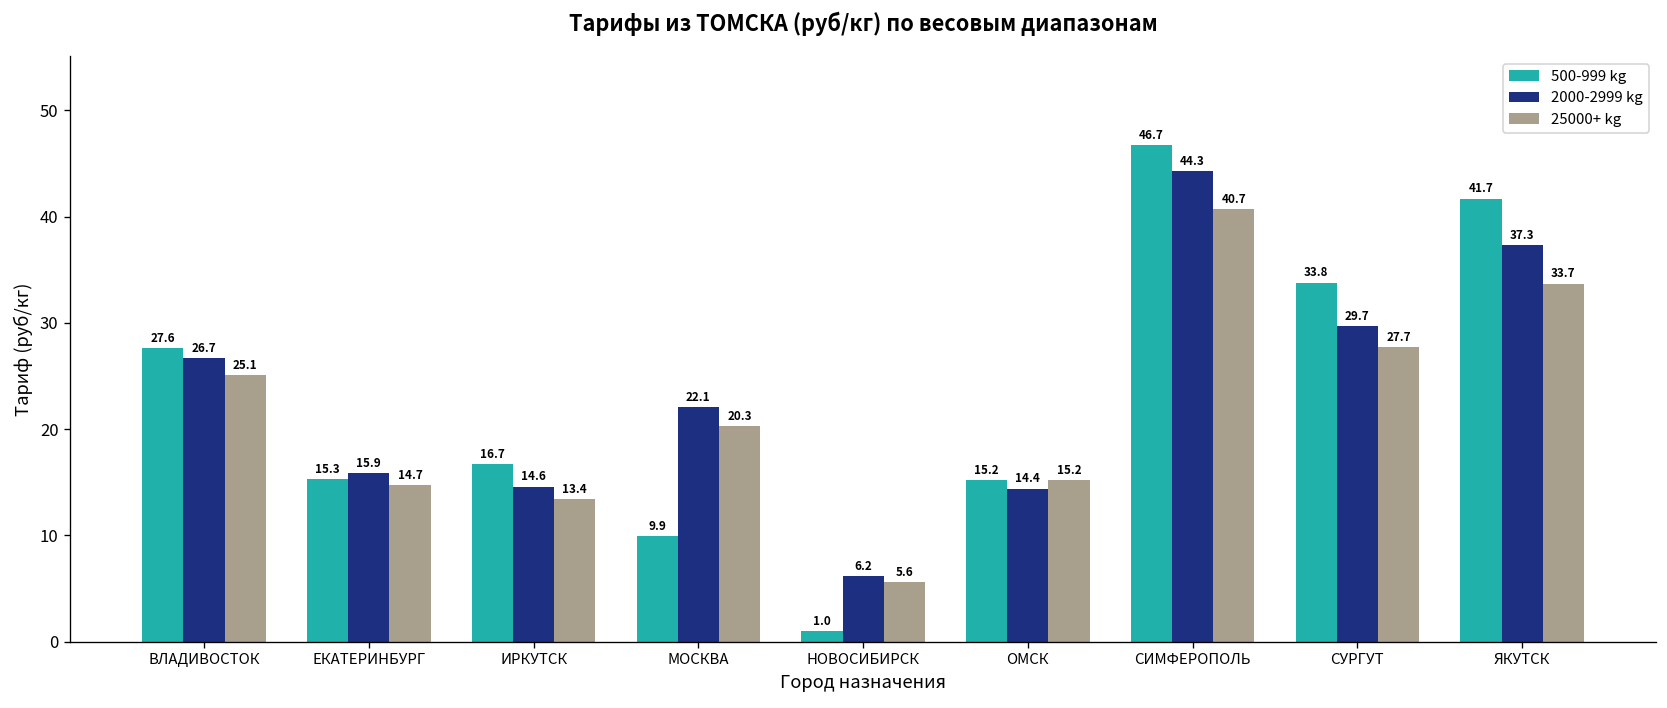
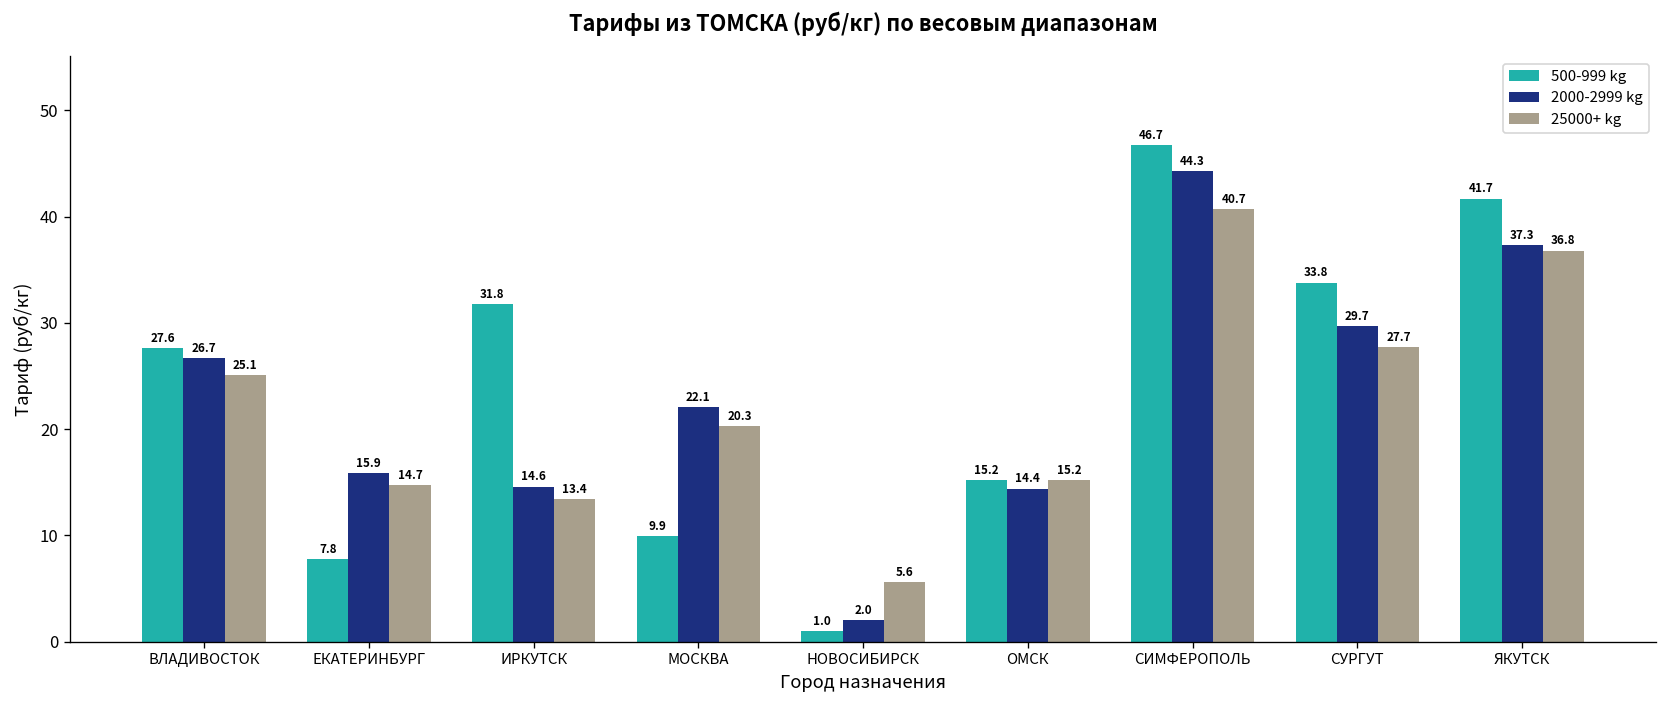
500-999 kg, ЕКАТЕРИНБУРГ: 15.3 -> 7.8
500-999 kg, ИРКУТСК: 16.7 -> 31.8
2000-2999 kg, НОВОСИБИРСК: 6.2 -> 2.0
25000+ kg, ЯКУТСК: 33.7 -> 36.8
